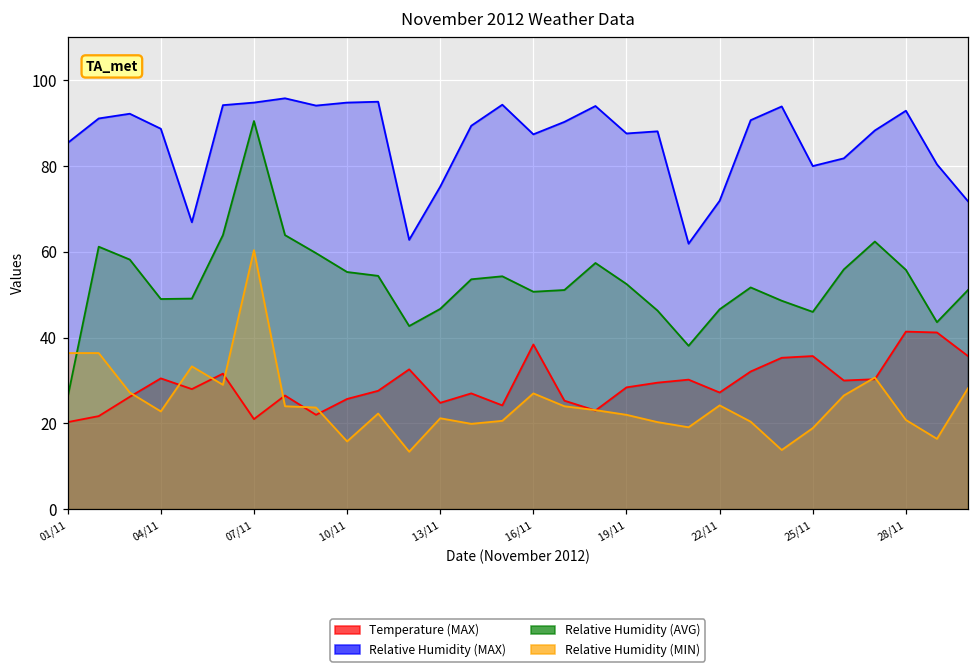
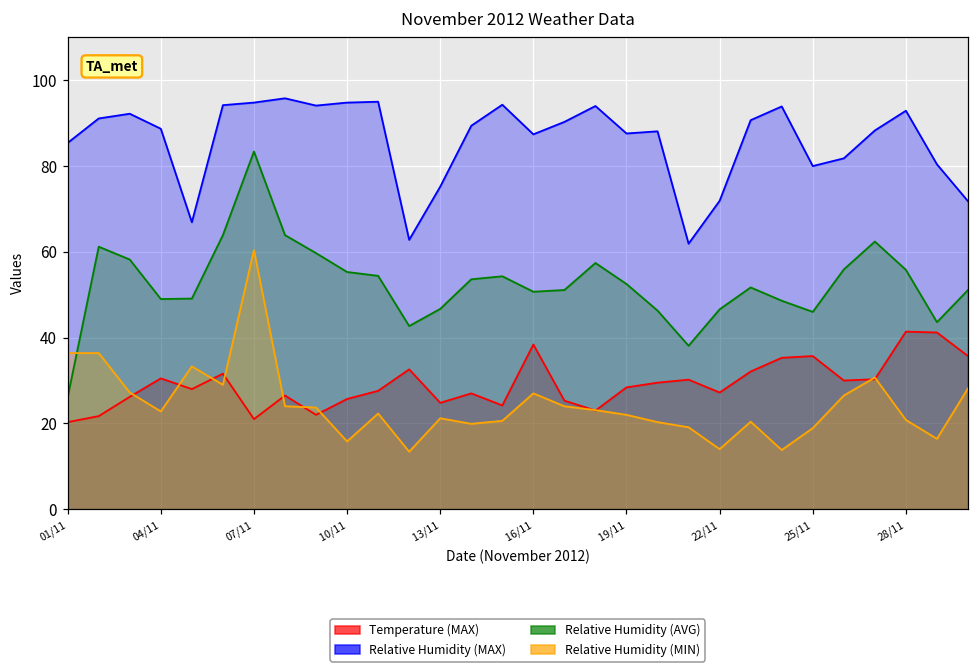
Relative Humidity (AVG), 07/11: 91 -> 83
Relative Humidity (MIN), 22/11: 24 -> 14
